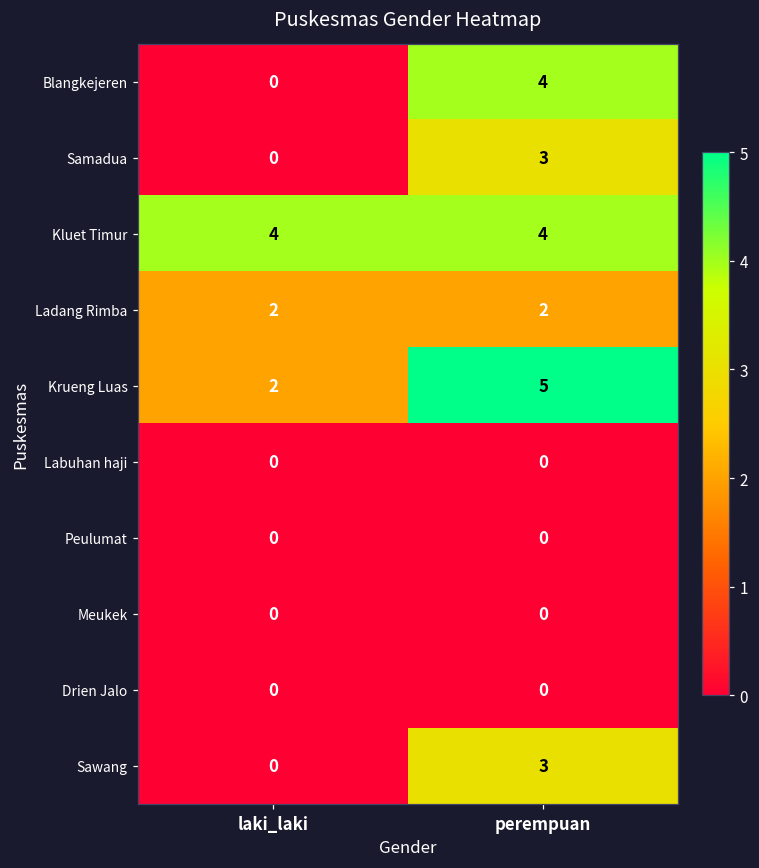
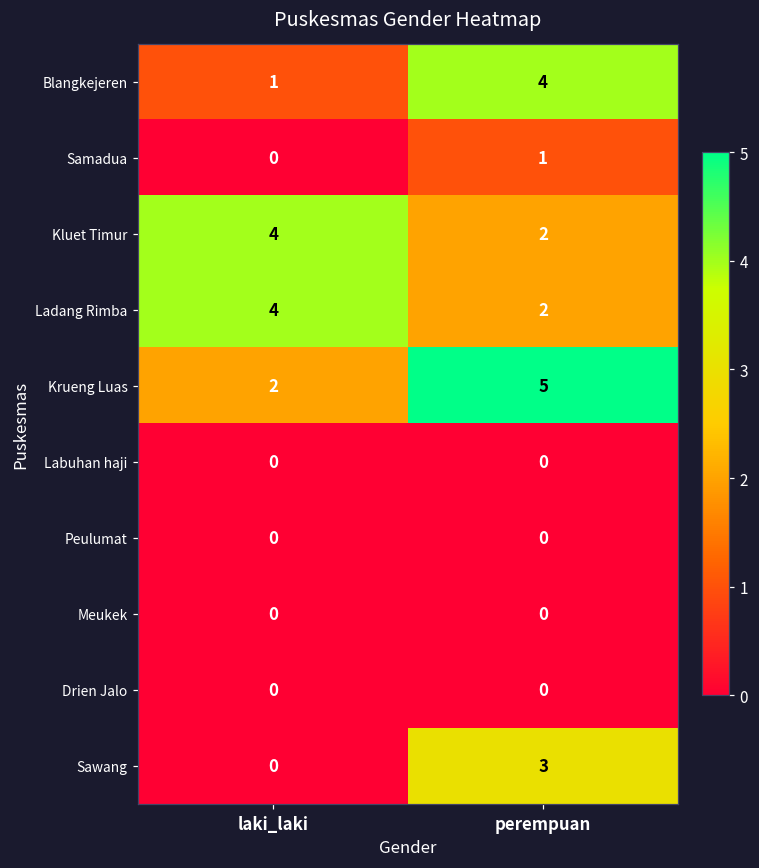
Blangkejeren, laki_laki: 0 -> 1
Samadua, perempuan: 3 -> 1
Kluet Timur, perempuan: 4 -> 2
Ladang Rimba, laki_laki: 2 -> 4
